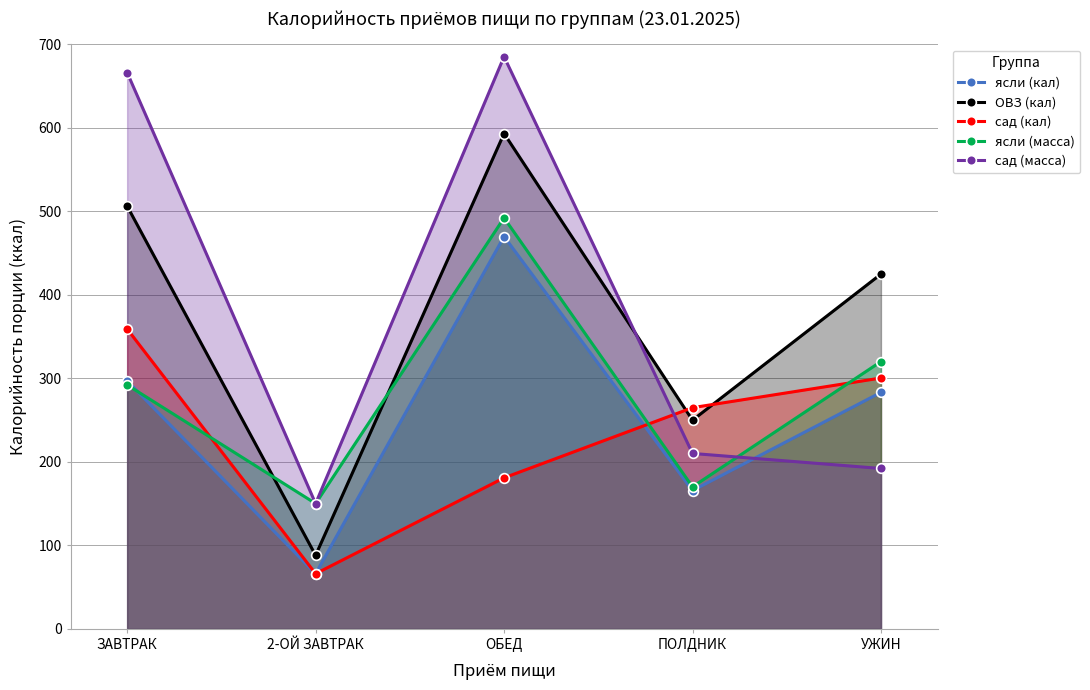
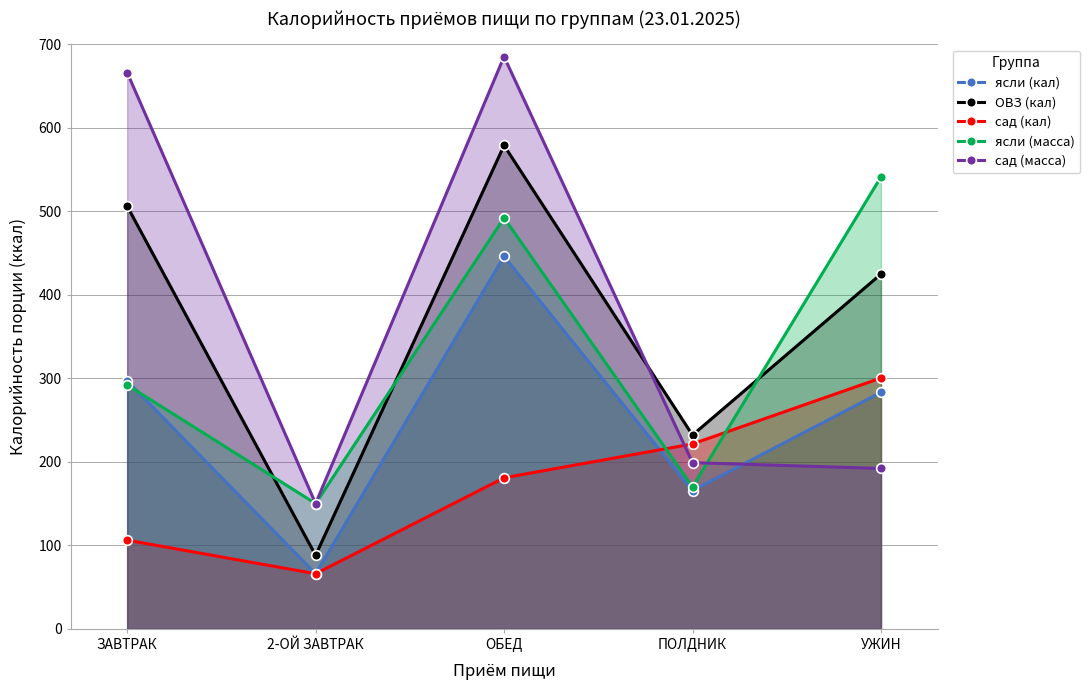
сад (кал), ЗАВТРАК: 360 -> 110
ясли (кал), ОБЕД: 470 -> 450
ОВЗ (кал), ОБЕД: 590 -> 580
ОВЗ (кал), ПОЛДНИК: 250 -> 230
сад (кал), ПОЛДНИК: 260 -> 220
сад (масса), ПОЛДНИК: 210 -> 200
ясли (масса), УЖИН: 320 -> 540
